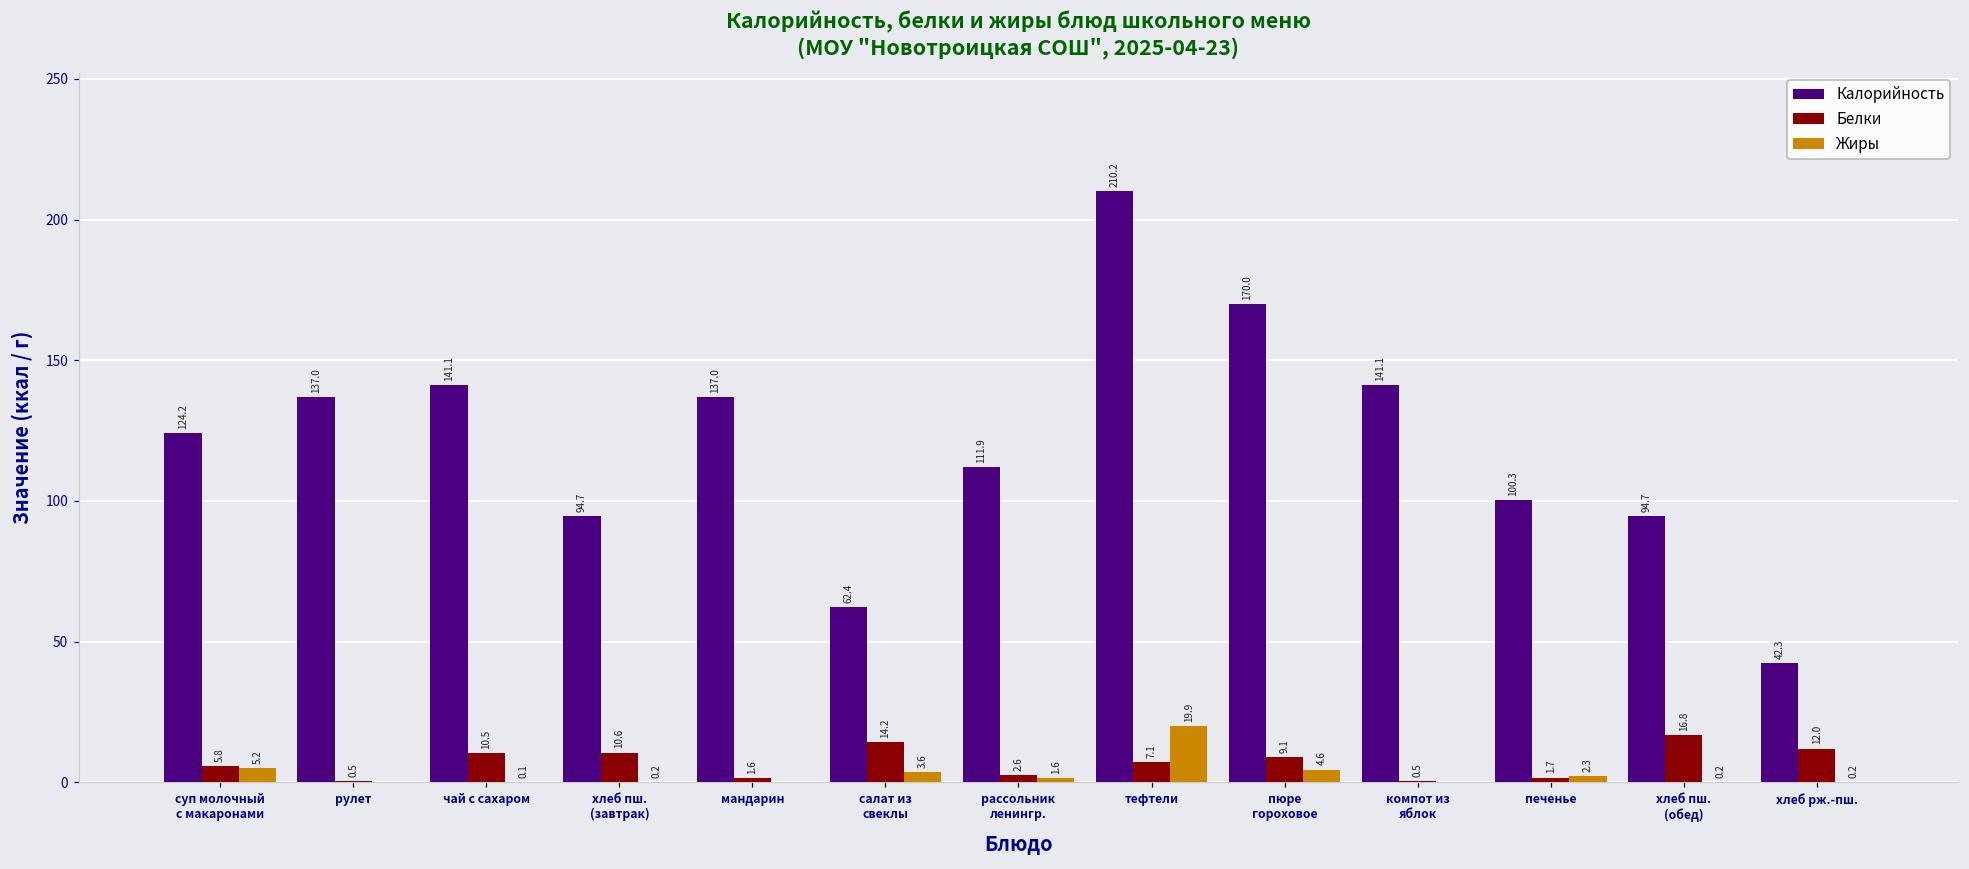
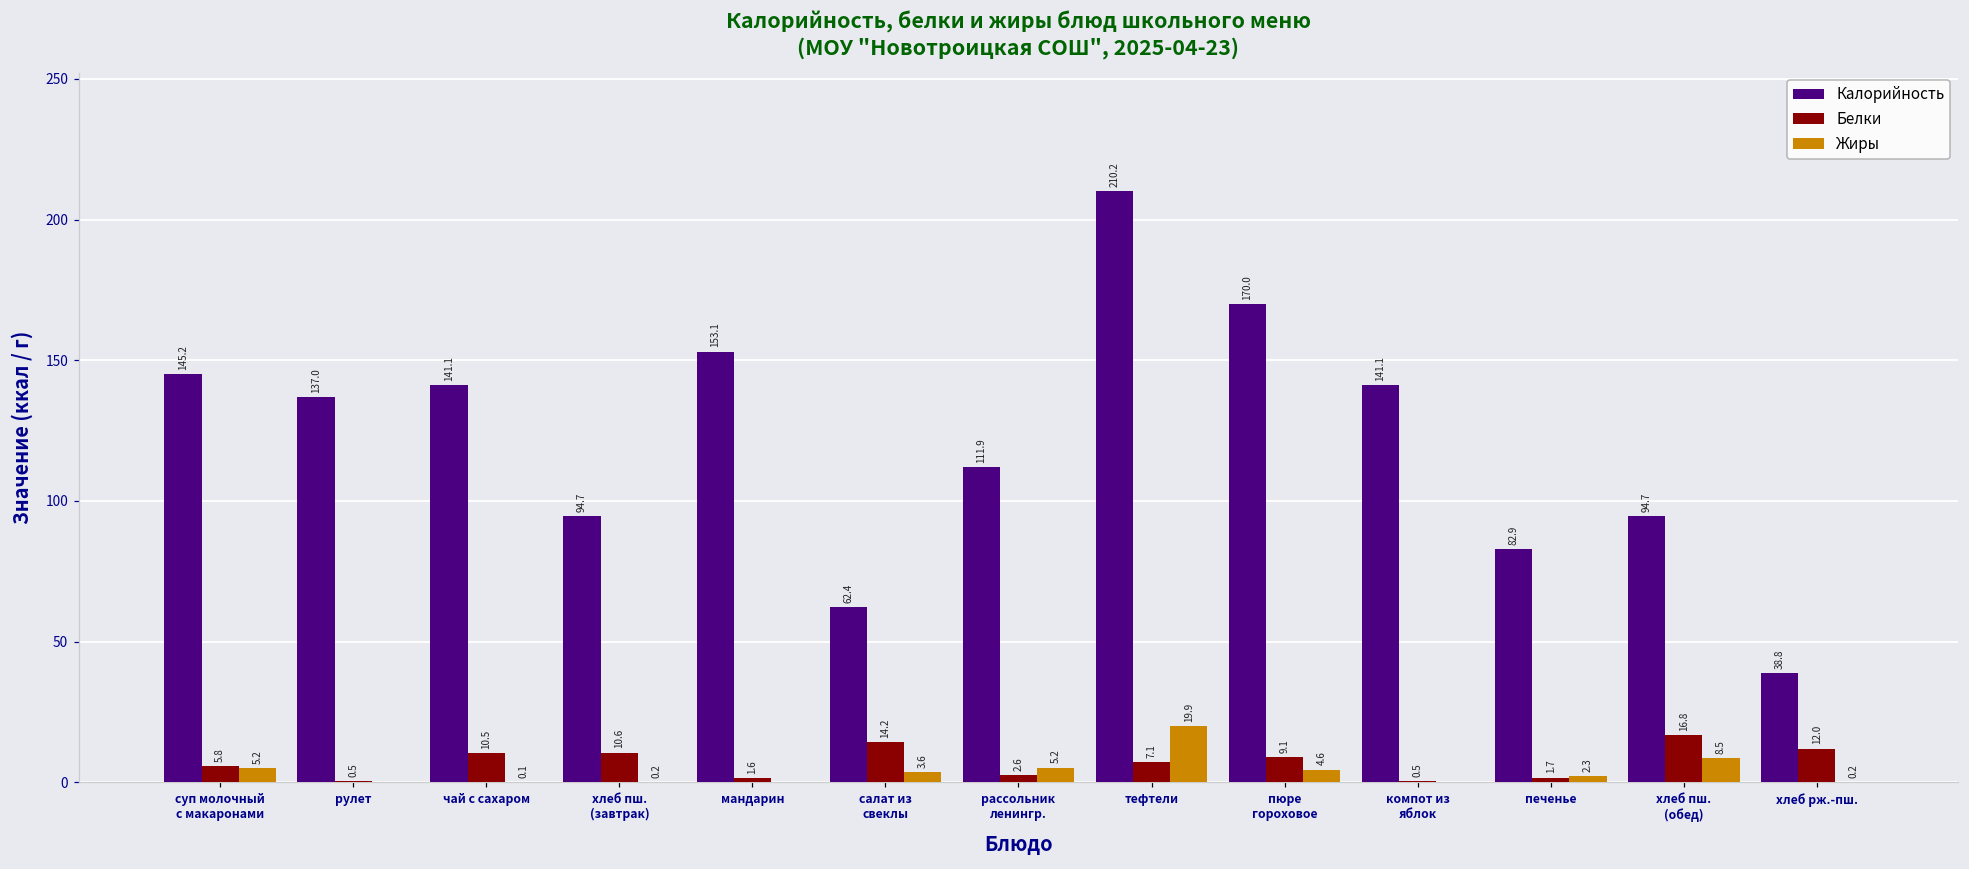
Калорийность, суп молочный с макаронами: 124.2 -> 145.2
Калорийность, мандарин: 137.0 -> 153.1
Жиры, рассольник ленингр.: 1.6 -> 5.2
Калорийность, печенье: 100.3 -> 82.9
Жиры, хлеб пш. (обед): 0.2 -> 8.5
Калорийность, хлеб рж.-пш.: 42.3 -> 38.8
